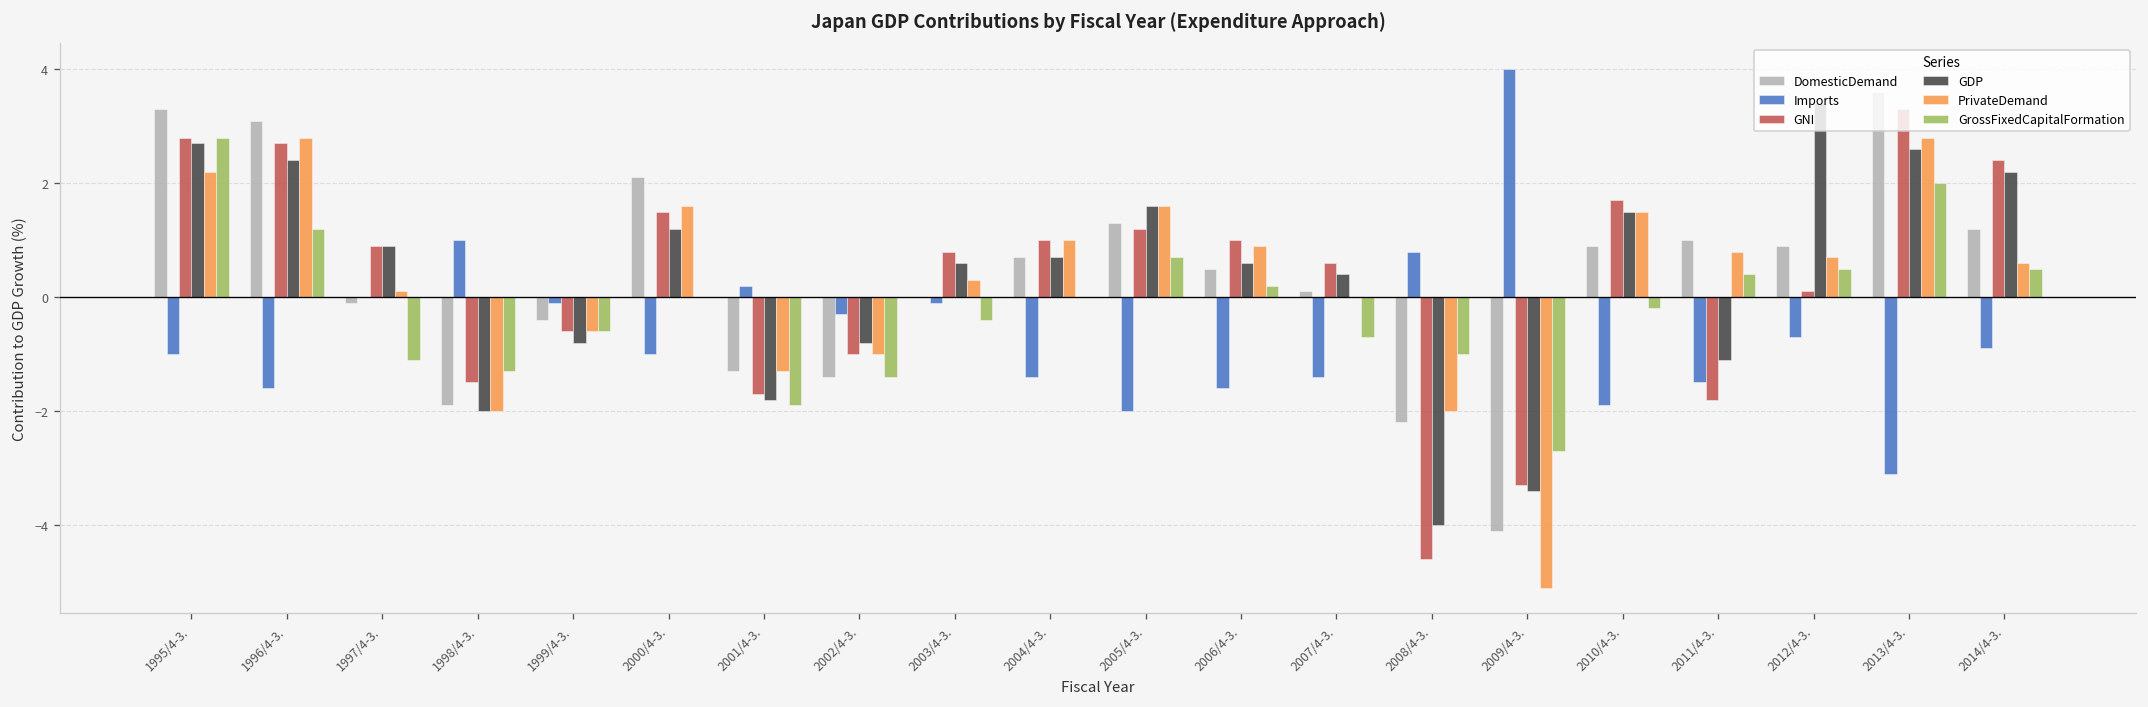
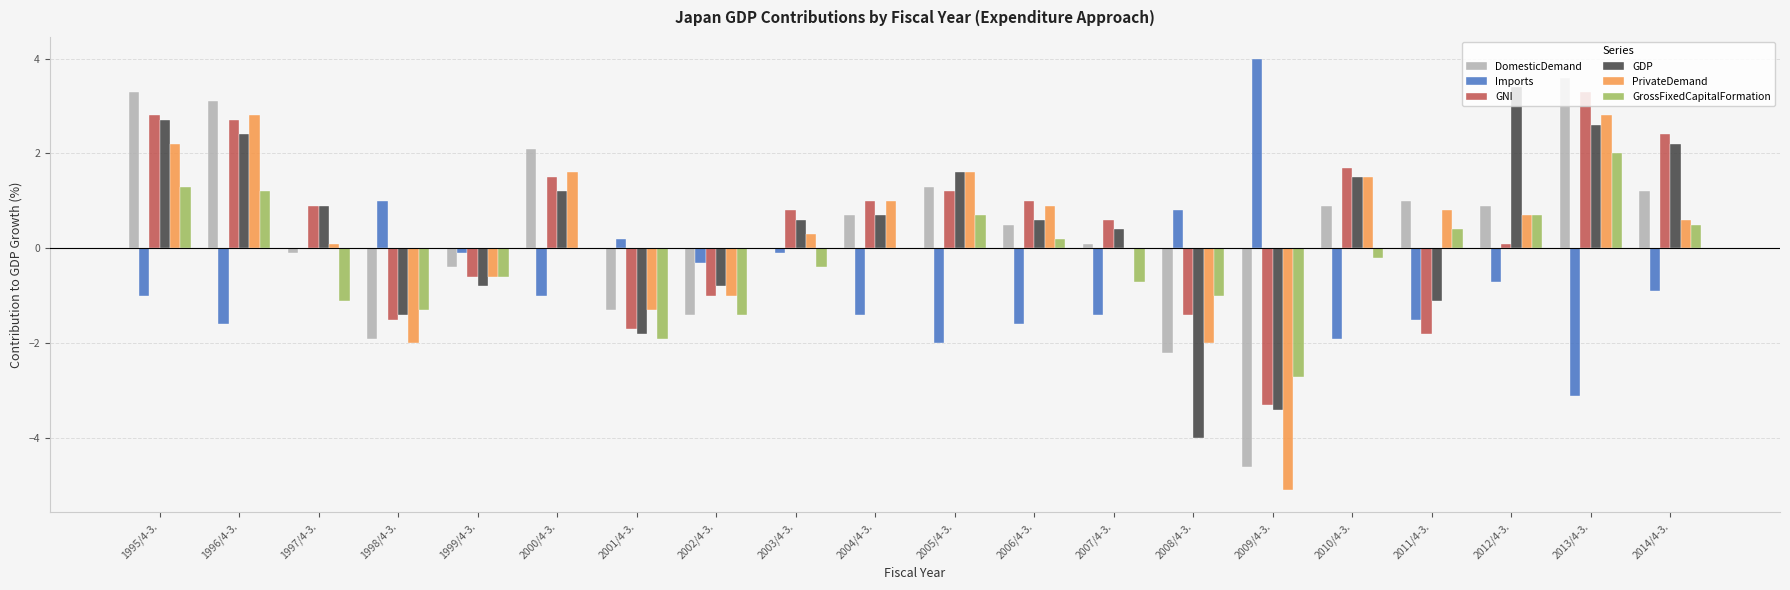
GrossFixedCapitalFormation, 1995/4-3.: 2.8 -> 1.3
GDP, 1998/4-3.: -2.0 -> -1.4
GNI, 2008/4-3.: -4.6 -> -1.4
DomesticDemand, 2009/4-3.: -4.1 -> -4.6
GrossFixedCapitalFormation, 2012/4-3.: 0.5 -> 0.7
